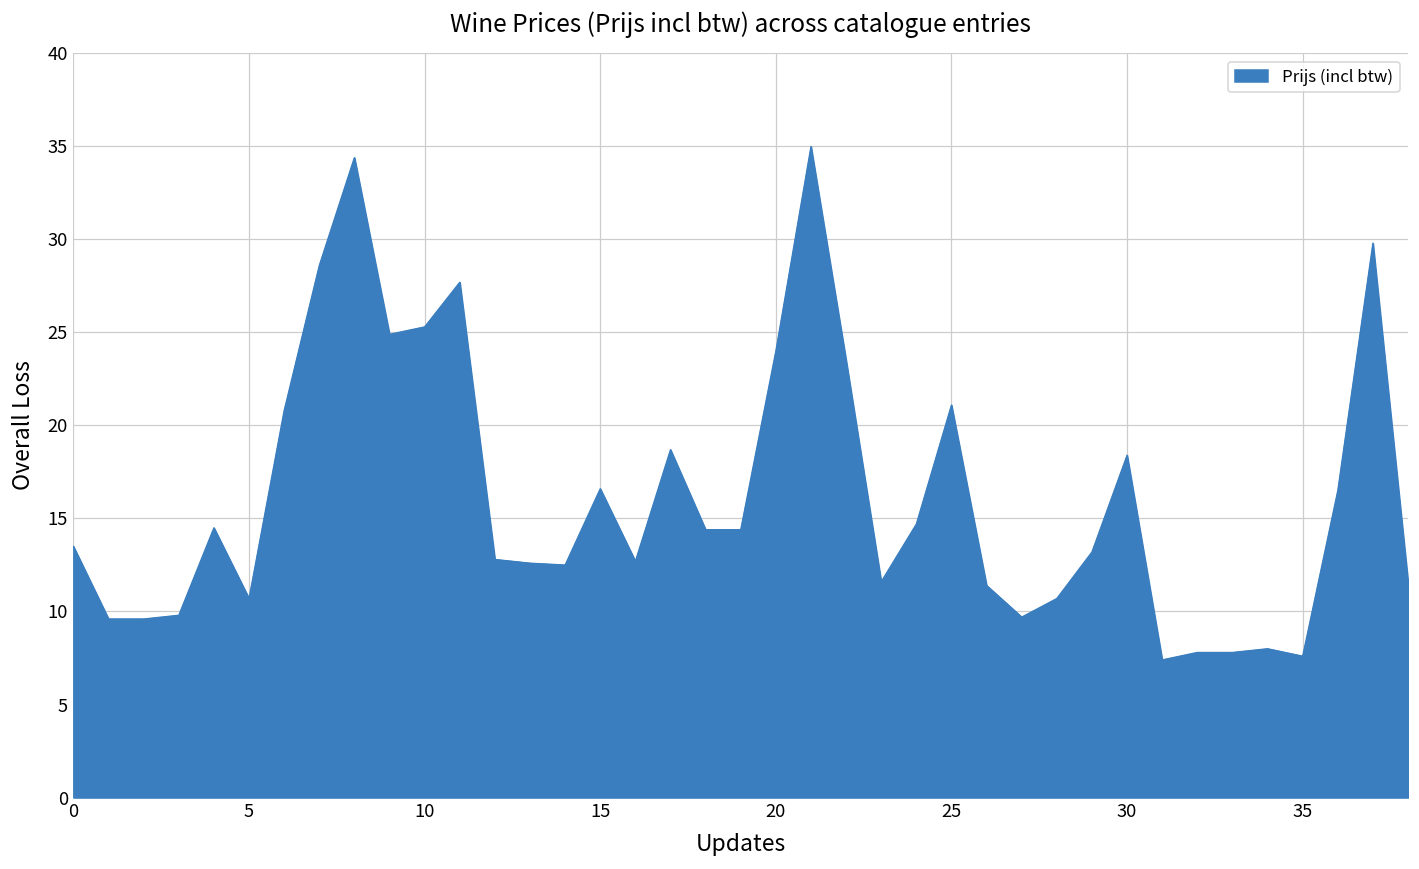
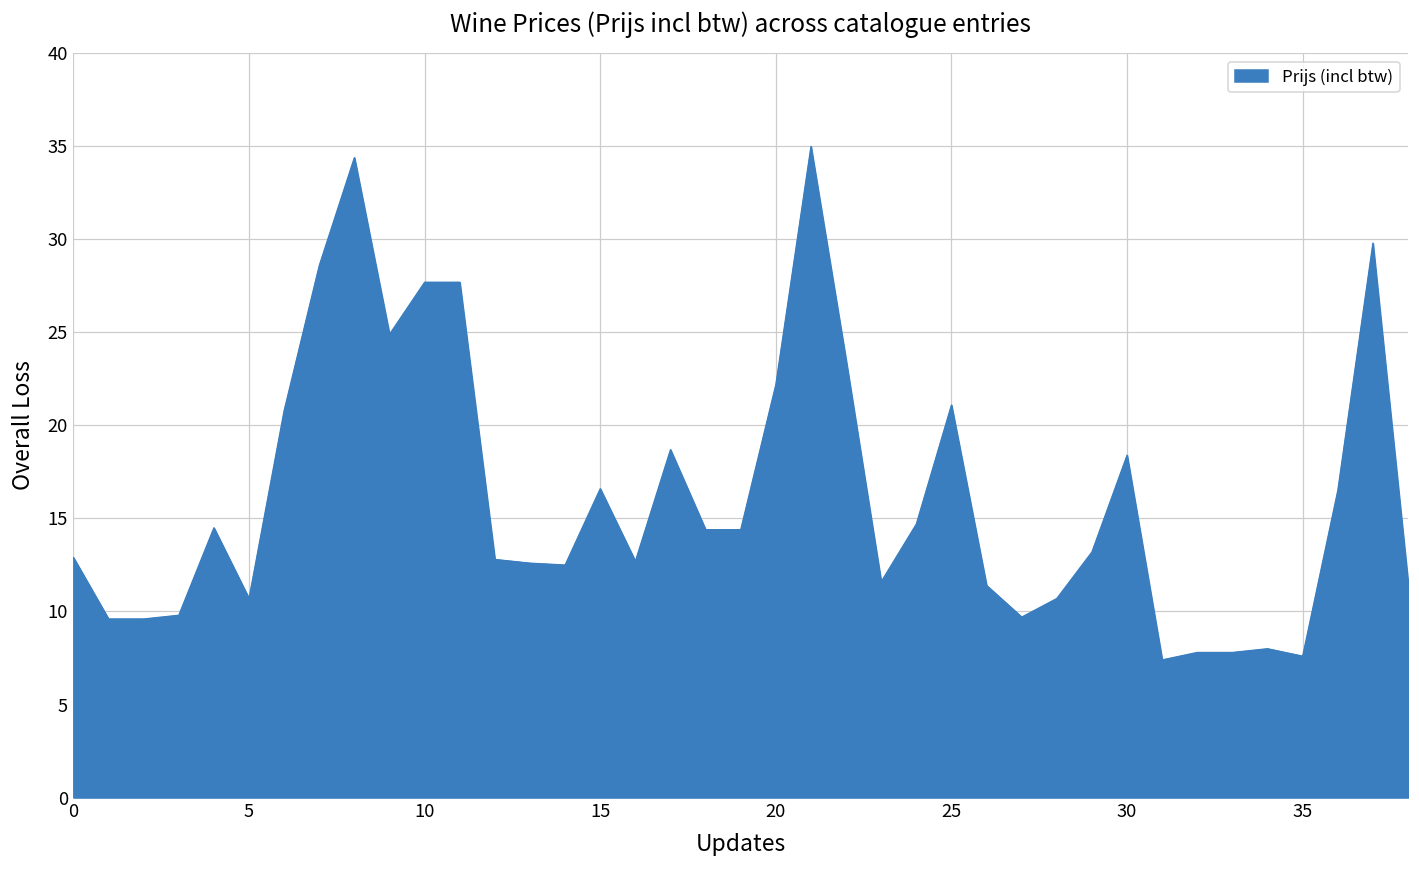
0: 13.5 -> 12.9
10: 25.3 -> 27.7
20: 24.0 -> 22.2
